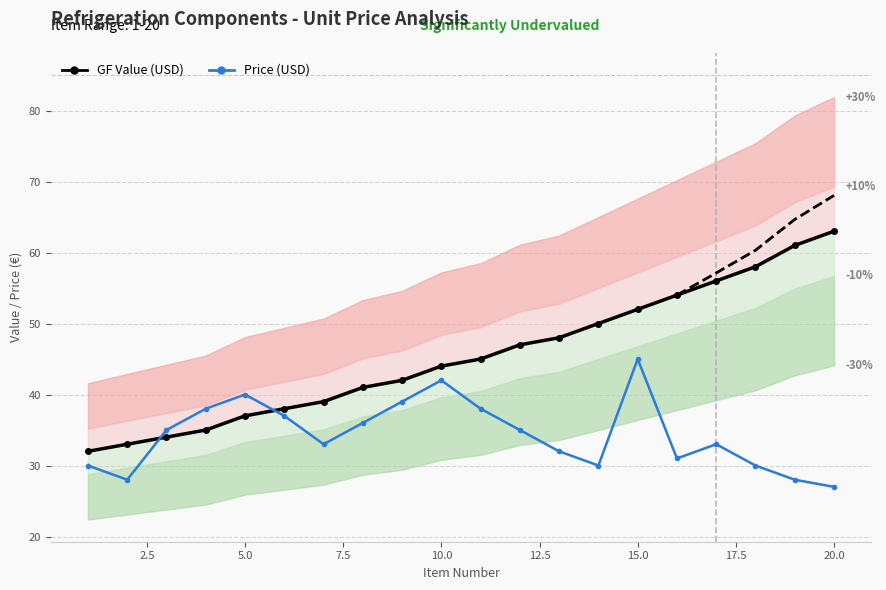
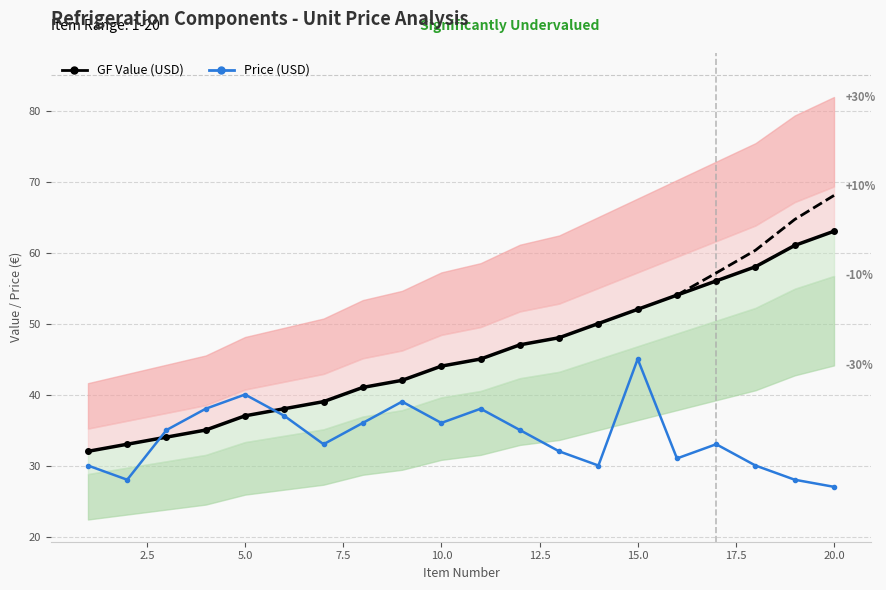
Price (USD), 10.0: 42 -> 36
